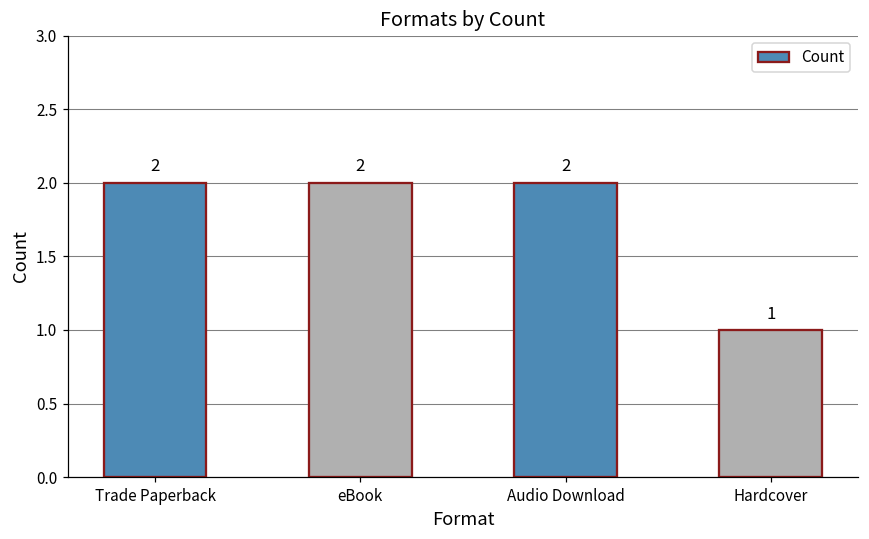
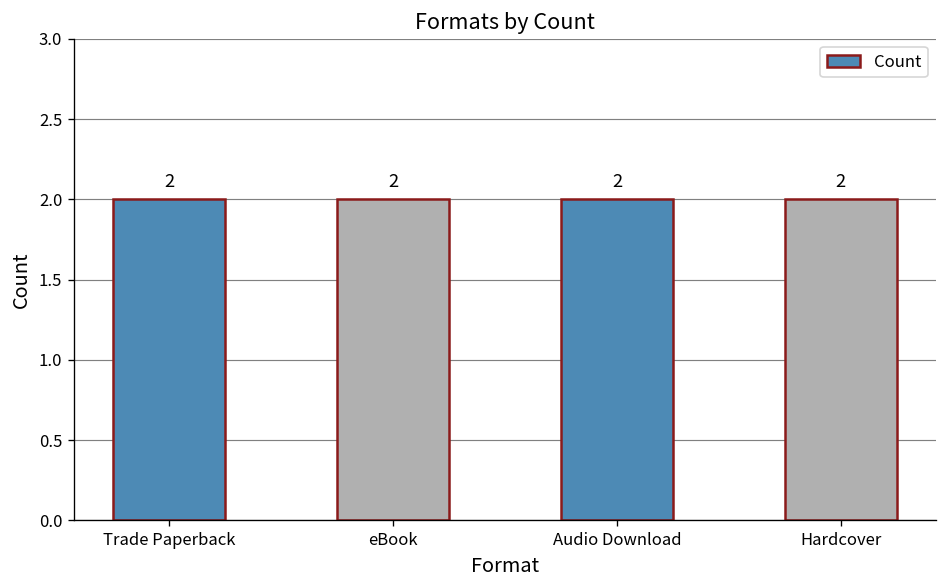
Hardcover: 1 -> 2
